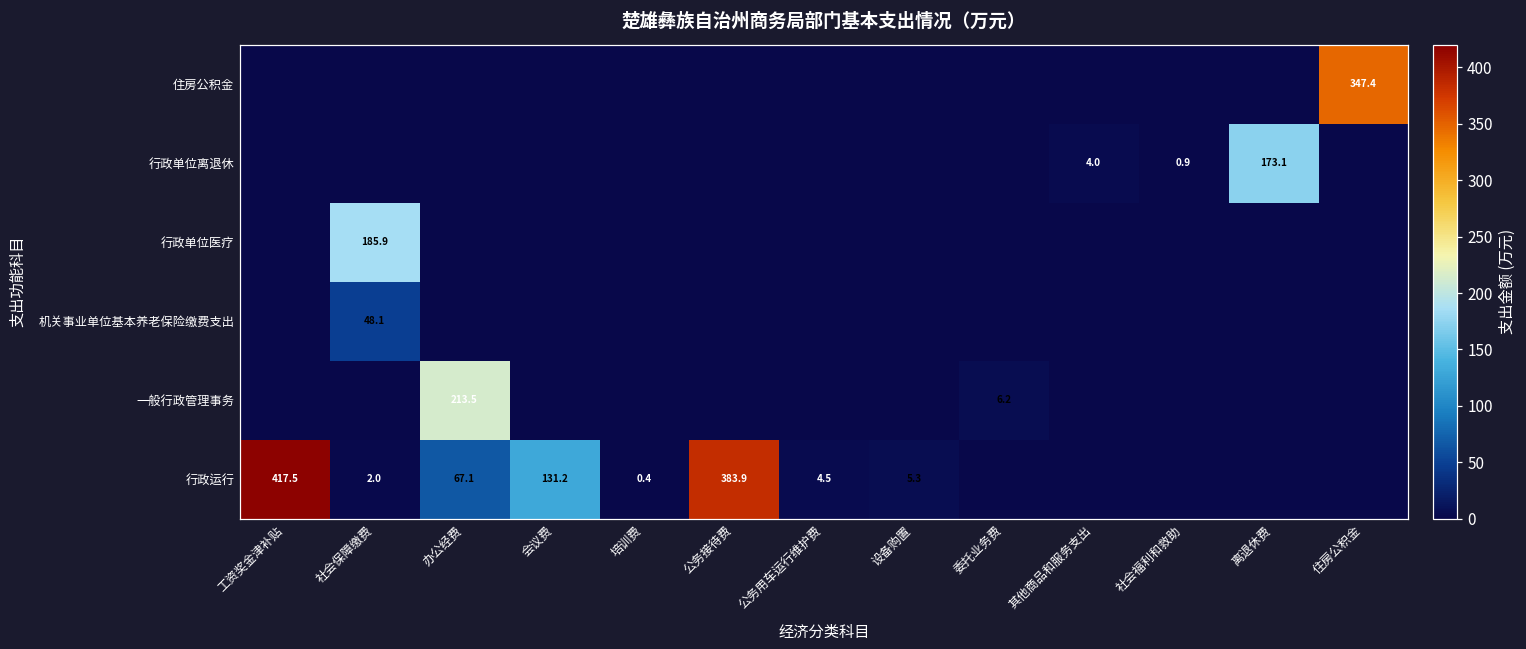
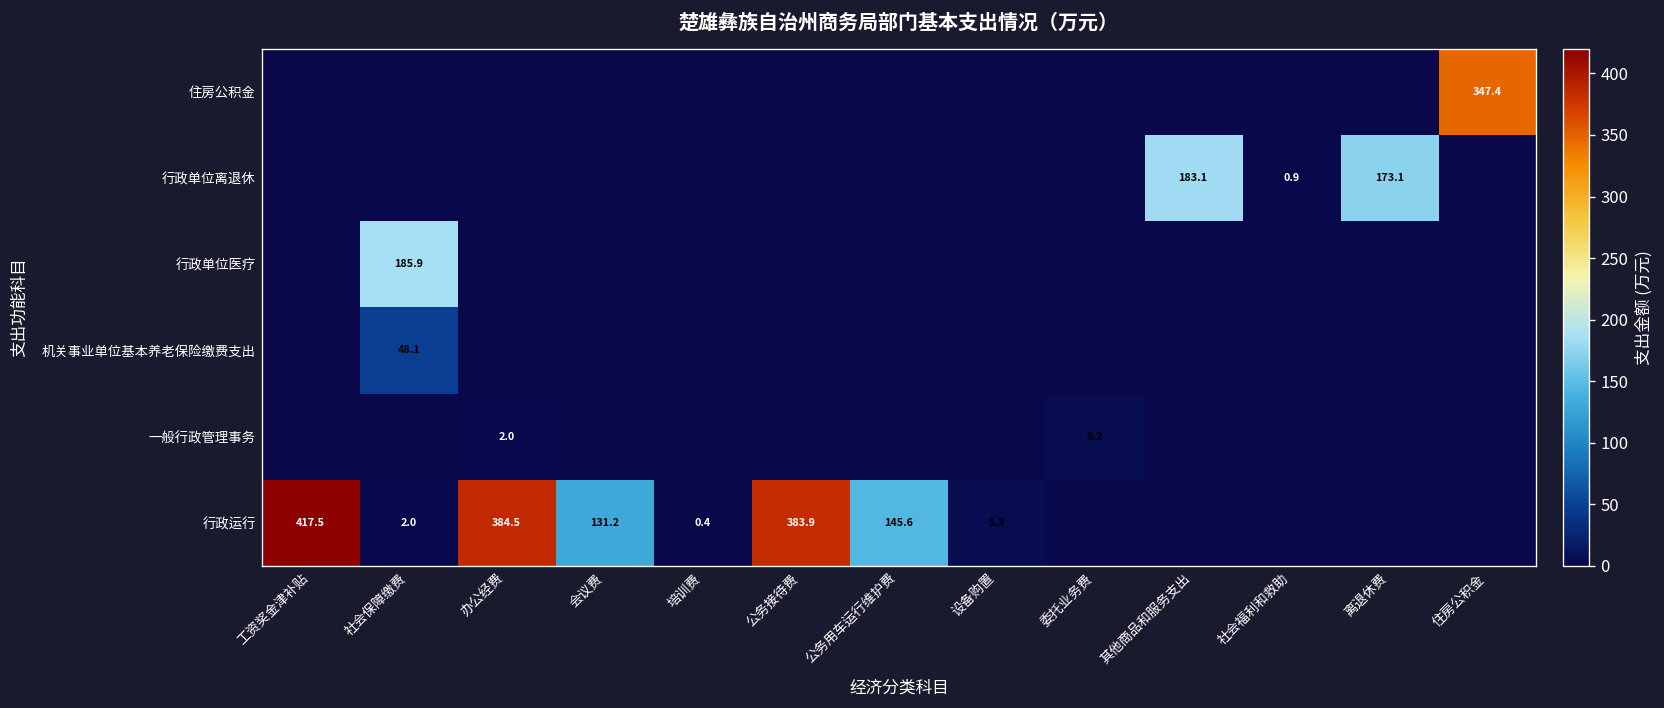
行政单位离退休, 其他商品和服务支出: 4.0 -> 183.1
一般行政管理事务, 办公经费: 213.5 -> 2.0
行政运行, 办公经费: 67.1 -> 384.5
行政运行, 公务用车运行维护费: 4.5 -> 145.6
